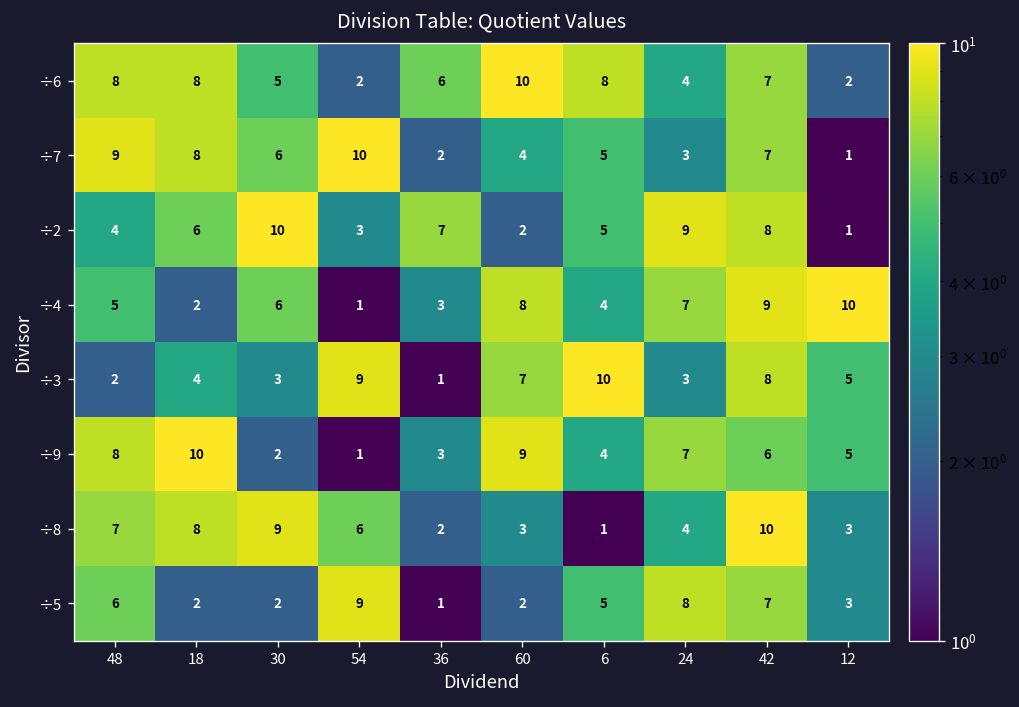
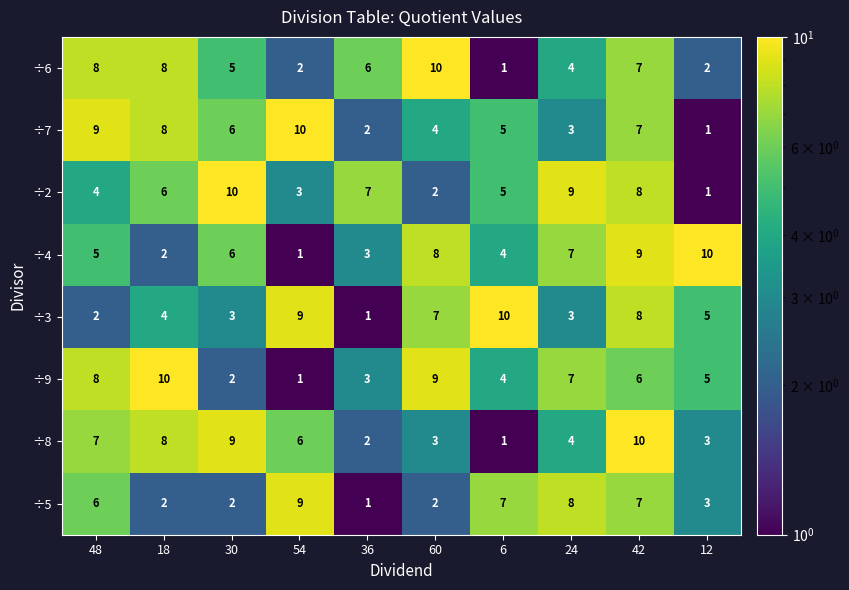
÷6, 6: 8 -> 1
÷5, 6: 5 -> 7
